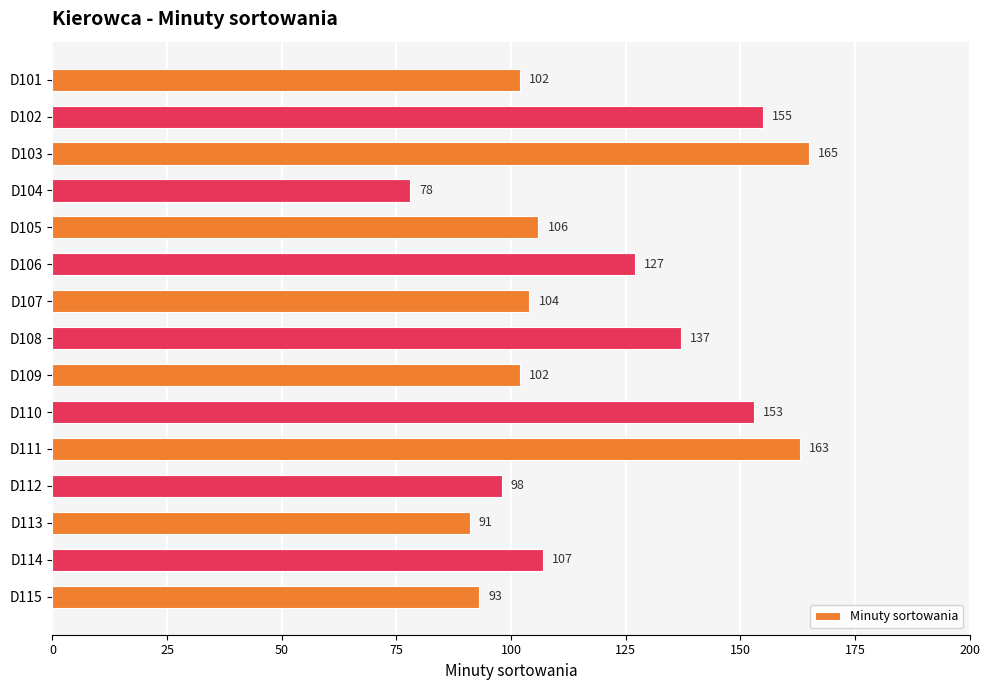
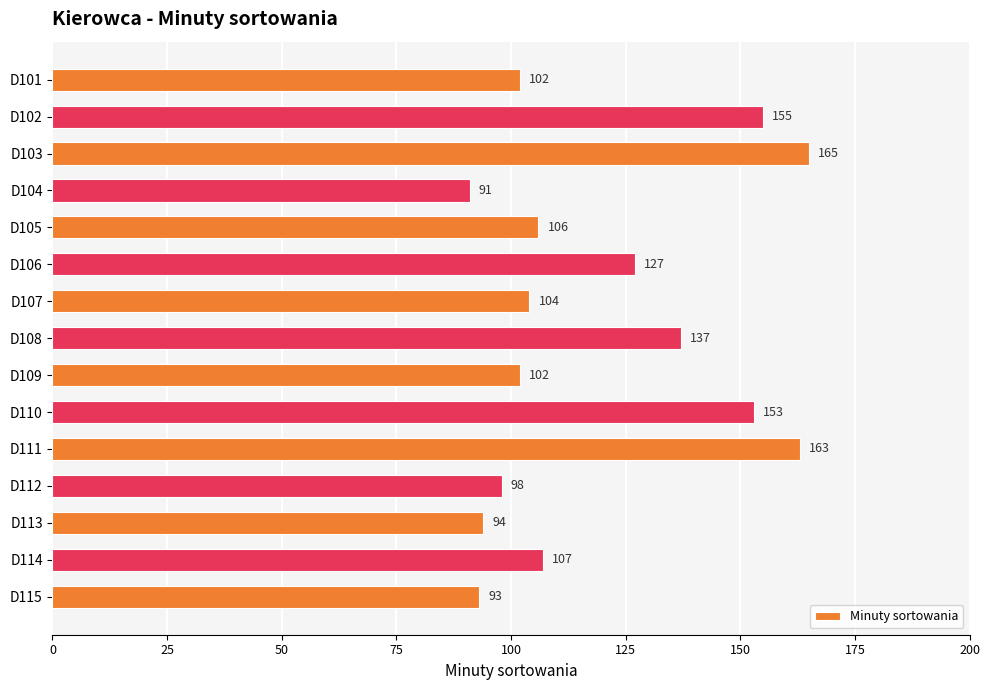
D104: 78 -> 91
D113: 91 -> 94
